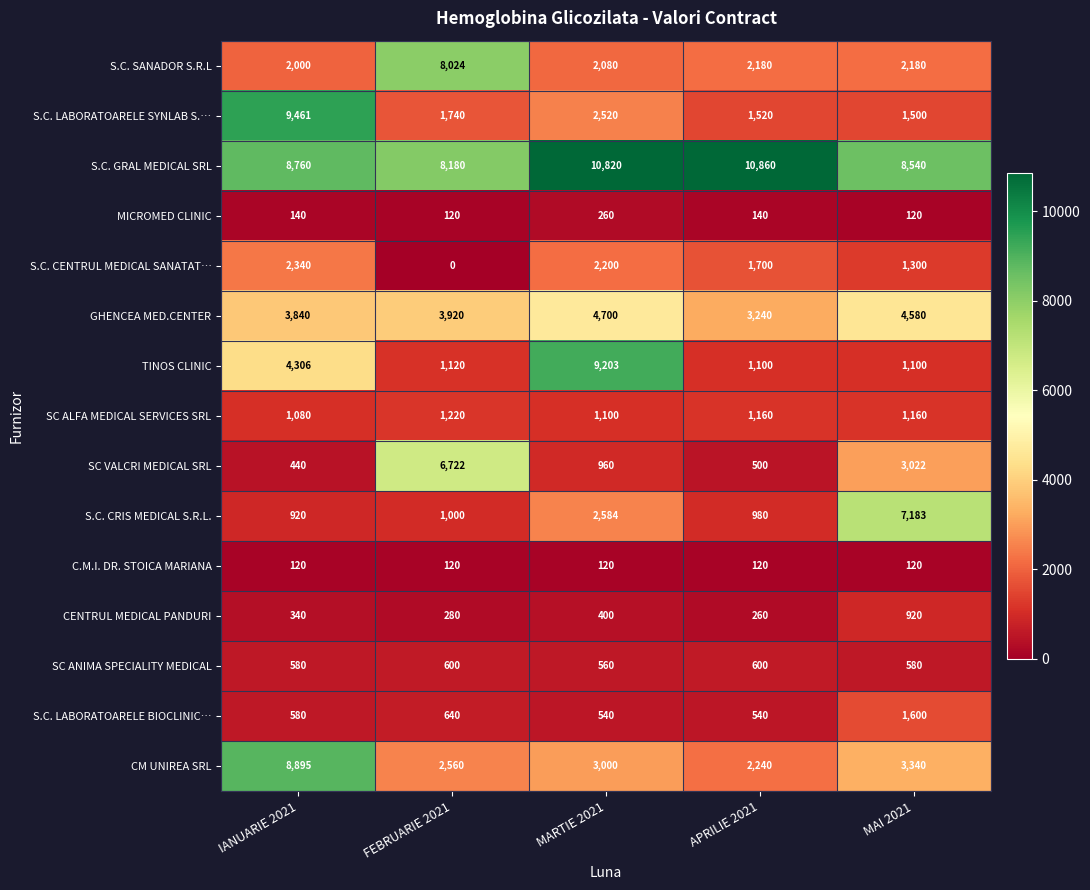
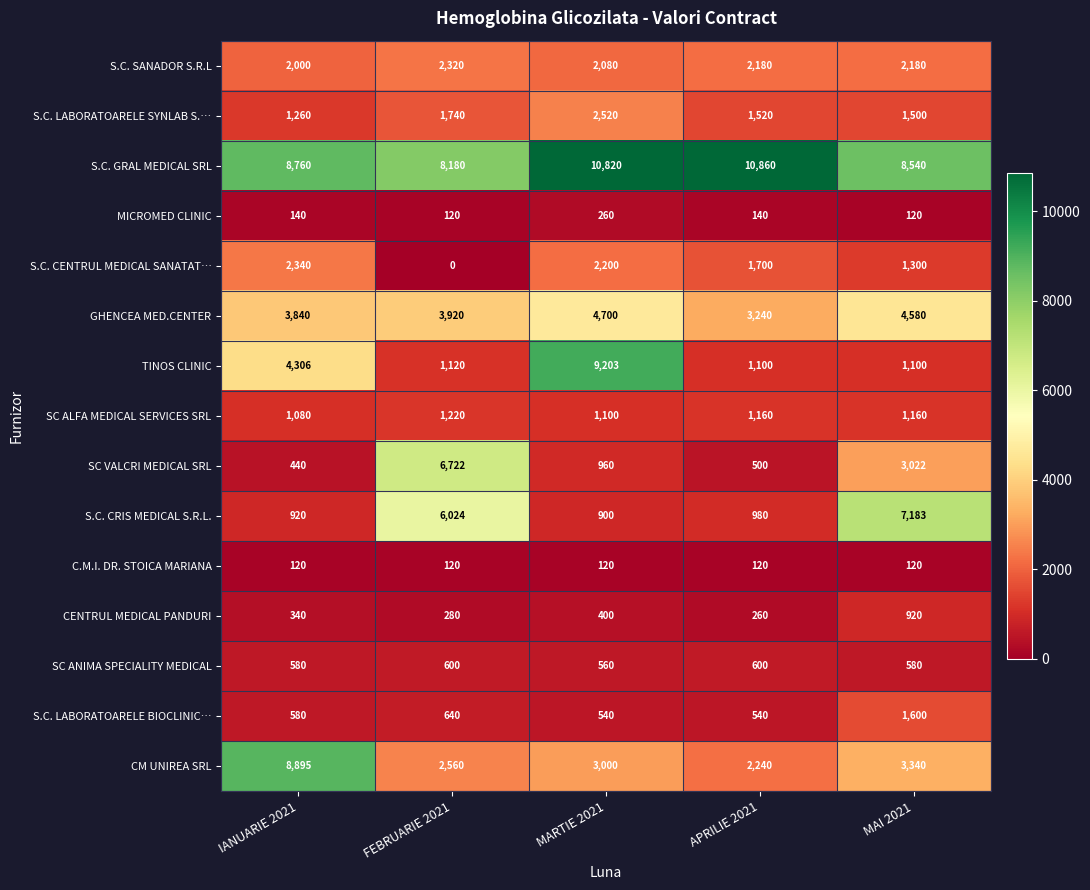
S.C. SANADOR S.R.L, FEBRUARIE 2021: 8,024 -> 2,320
S.C. LABORATOARELE SYNLAB S.…, IANUARIE 2021: 9,461 -> 1,260
S.C. CRIS MEDICAL S.R.L., FEBRUARIE 2021: 1,000 -> 6,024
S.C. CRIS MEDICAL S.R.L., MARTIE 2021: 2,584 -> 900
